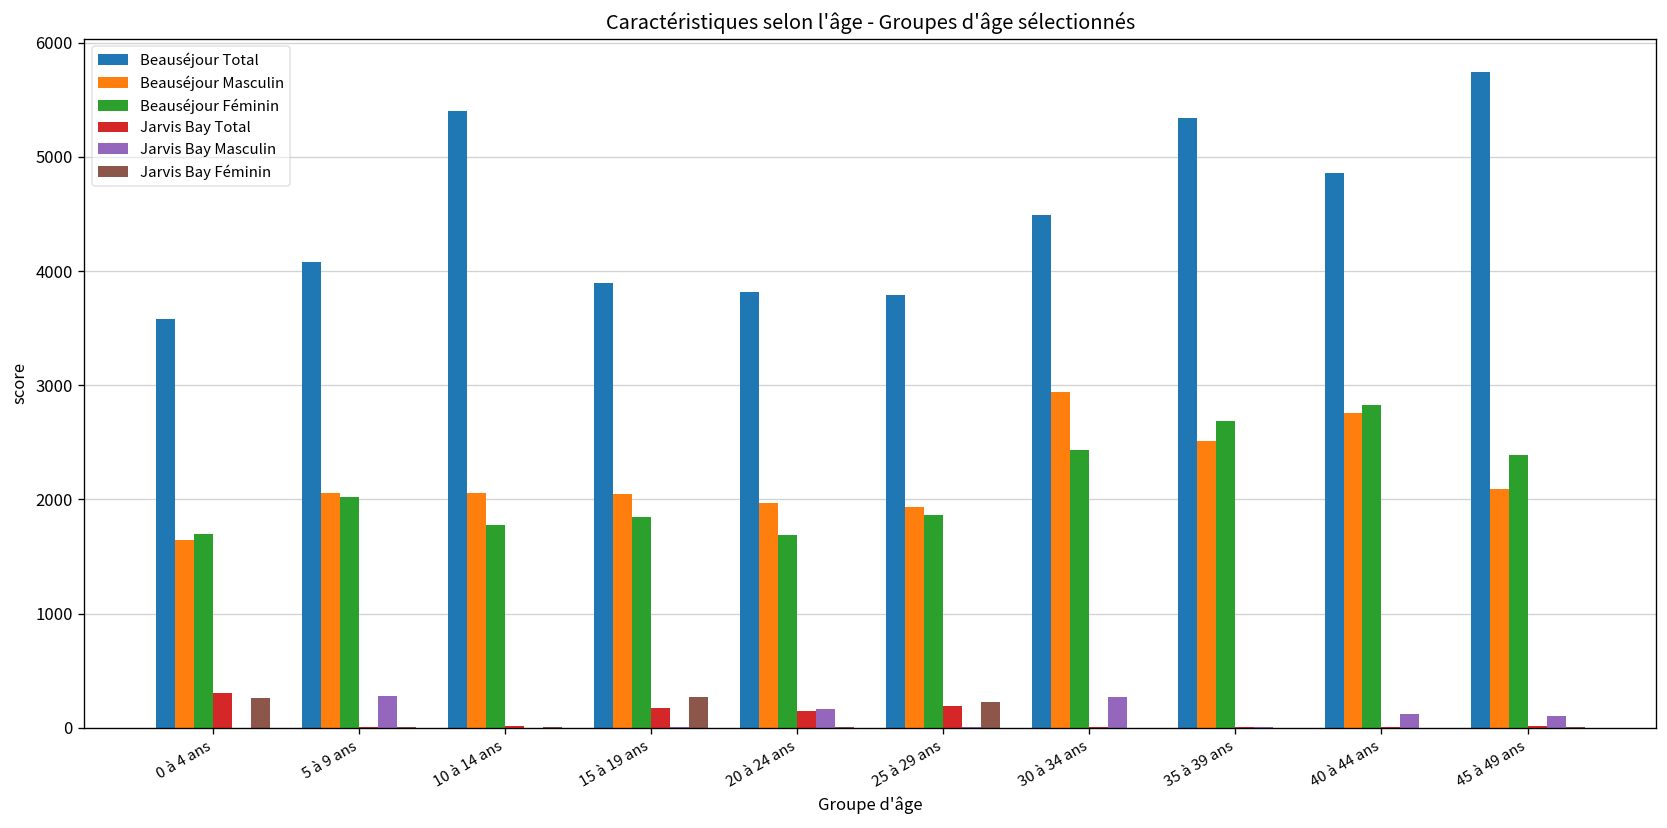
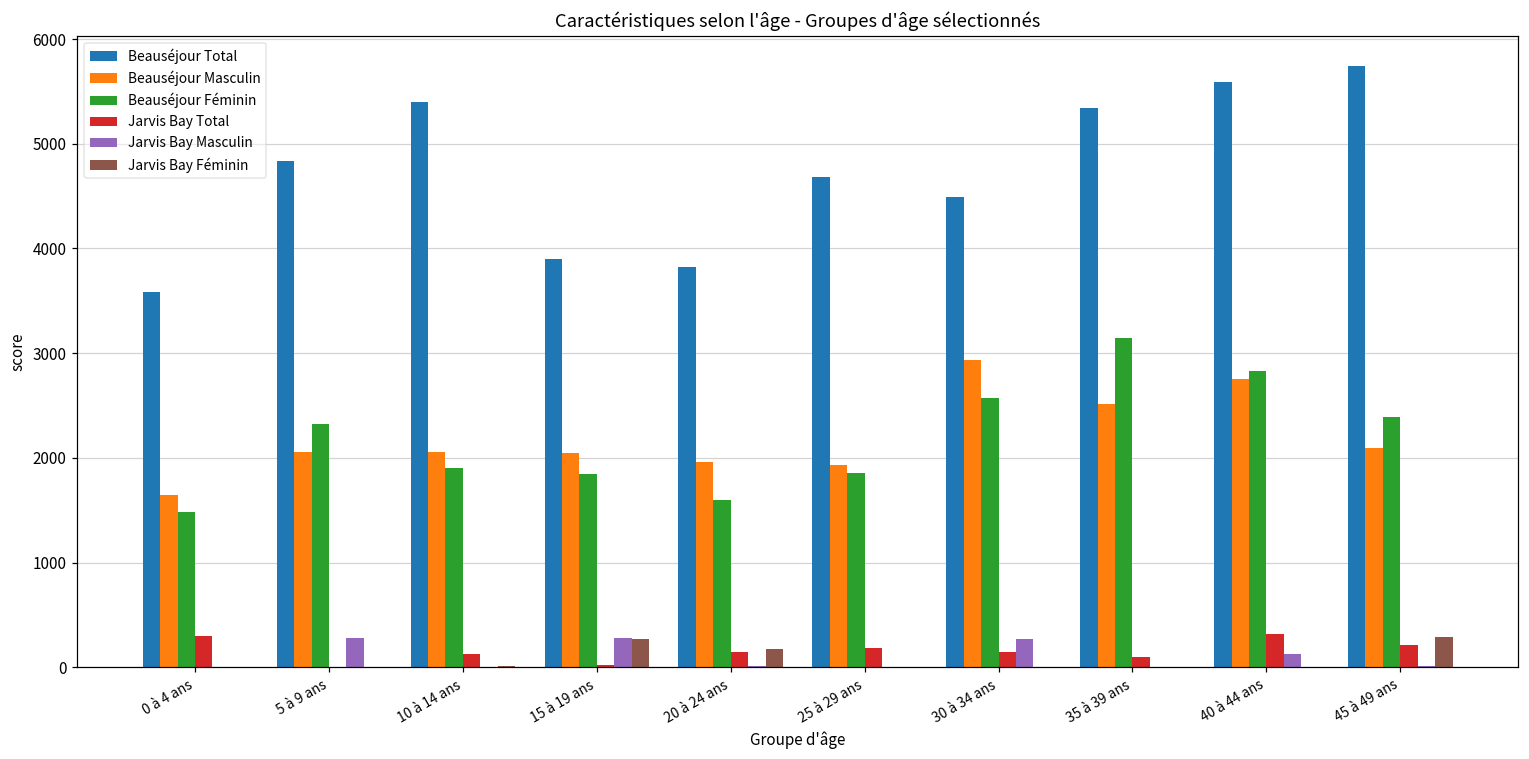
Beauséjour Féminin, 0 à 4 ans: 1700 -> 1500
Jarvis Bay Féminin, 0 à 4 ans: 300 -> 0
Beauséjour Total, 5 à 9 ans: 4100 -> 4800
Beauséjour Féminin, 5 à 9 ans: 2000 -> 2300
Beauséjour Féminin, 10 à 14 ans: 1800 -> 1900
Jarvis Bay Total, 10 à 14 ans: 0 -> 100
Jarvis Bay Total, 15 à 19 ans: 200 -> 0
Jarvis Bay Masculin, 15 à 19 ans: 0 -> 300
Beauséjour Féminin, 20 à 24 ans: 1700 -> 1600
Jarvis Bay Masculin, 20 à 24 ans: 200 -> 0
Jarvis Bay Féminin, 20 à 24 ans: 0 -> 200
Beauséjour Total, 25 à 29 ans: 3800 -> 4700
Jarvis Bay Féminin, 25 à 29 ans: 200 -> 0
Beauséjour Féminin, 30 à 34 ans: 2400 -> 2600
Jarvis Bay Total, 30 à 34 ans: 0 -> 100
Beauséjour Féminin, 35 à 39 ans: 2700 -> 3100
Jarvis Bay Total, 35 à 39 ans: 0 -> 100
Beauséjour Total, 40 à 44 ans: 4900 -> 5600
Jarvis Bay Total, 40 à 44 ans: 0 -> 300
Jarvis Bay Total, 45 à 49 ans: 0 -> 200
Jarvis Bay Masculin, 45 à 49 ans: 100 -> 0
Jarvis Bay Féminin, 45 à 49 ans: 0 -> 300
